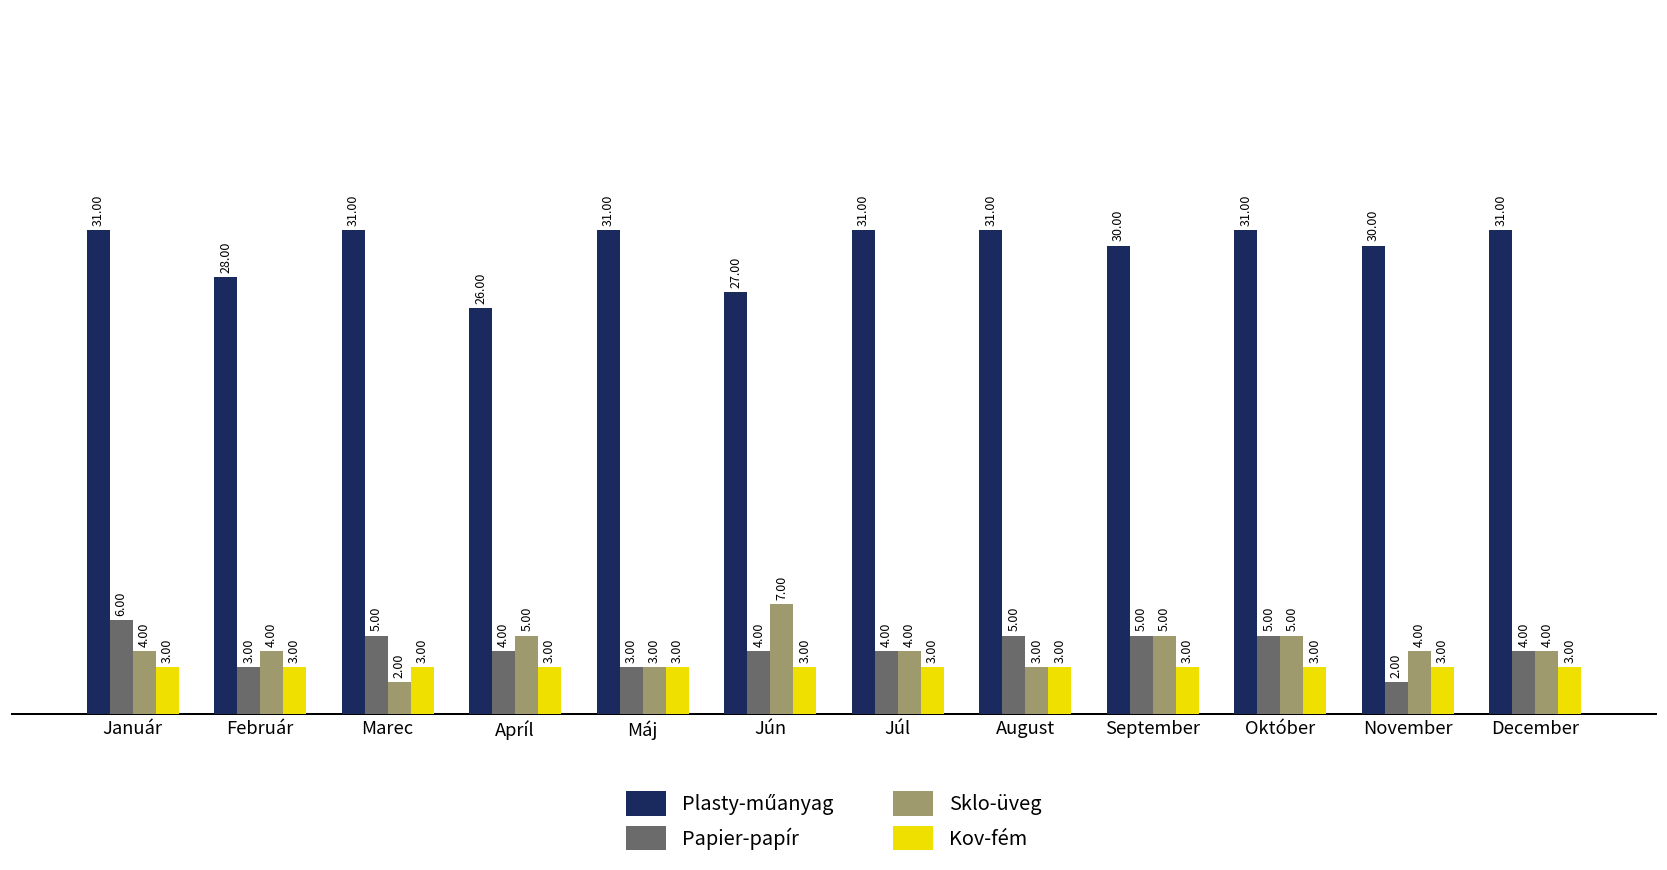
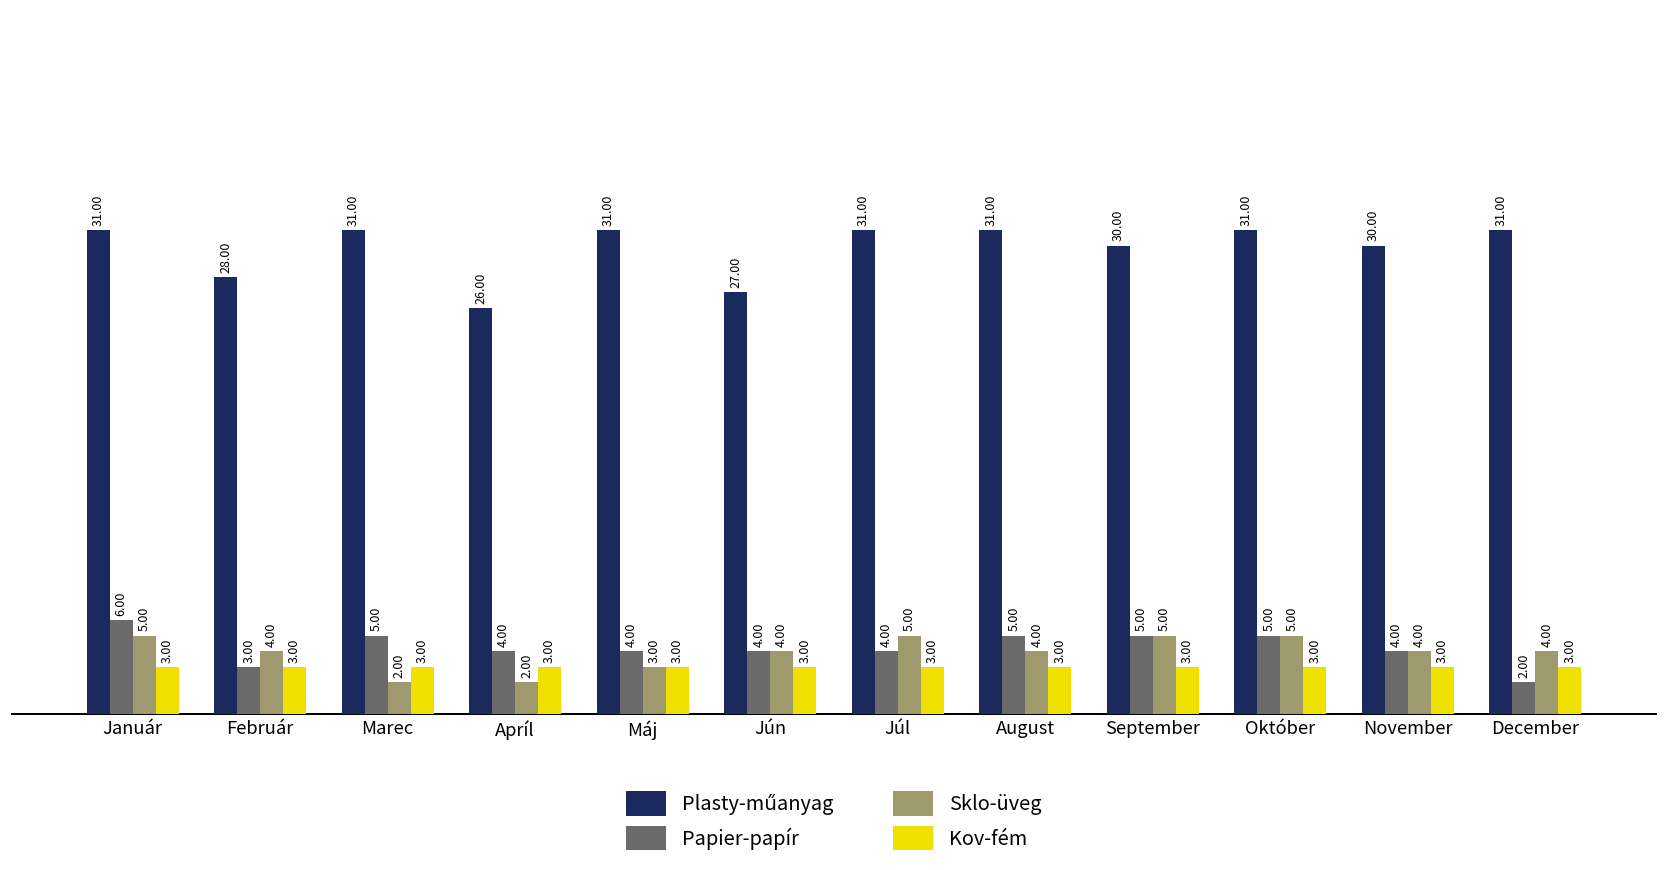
Sklo-üveg, Január: 4.00 -> 5.00
Sklo-üveg, Apríl: 5.00 -> 2.00
Papier-papír, Máj: 3.00 -> 4.00
Sklo-üveg, Jún: 7.00 -> 4.00
Sklo-üveg, Júl: 4.00 -> 5.00
Sklo-üveg, August: 3.00 -> 4.00
Papier-papír, November: 2.00 -> 4.00
Papier-papír, December: 4.00 -> 2.00
